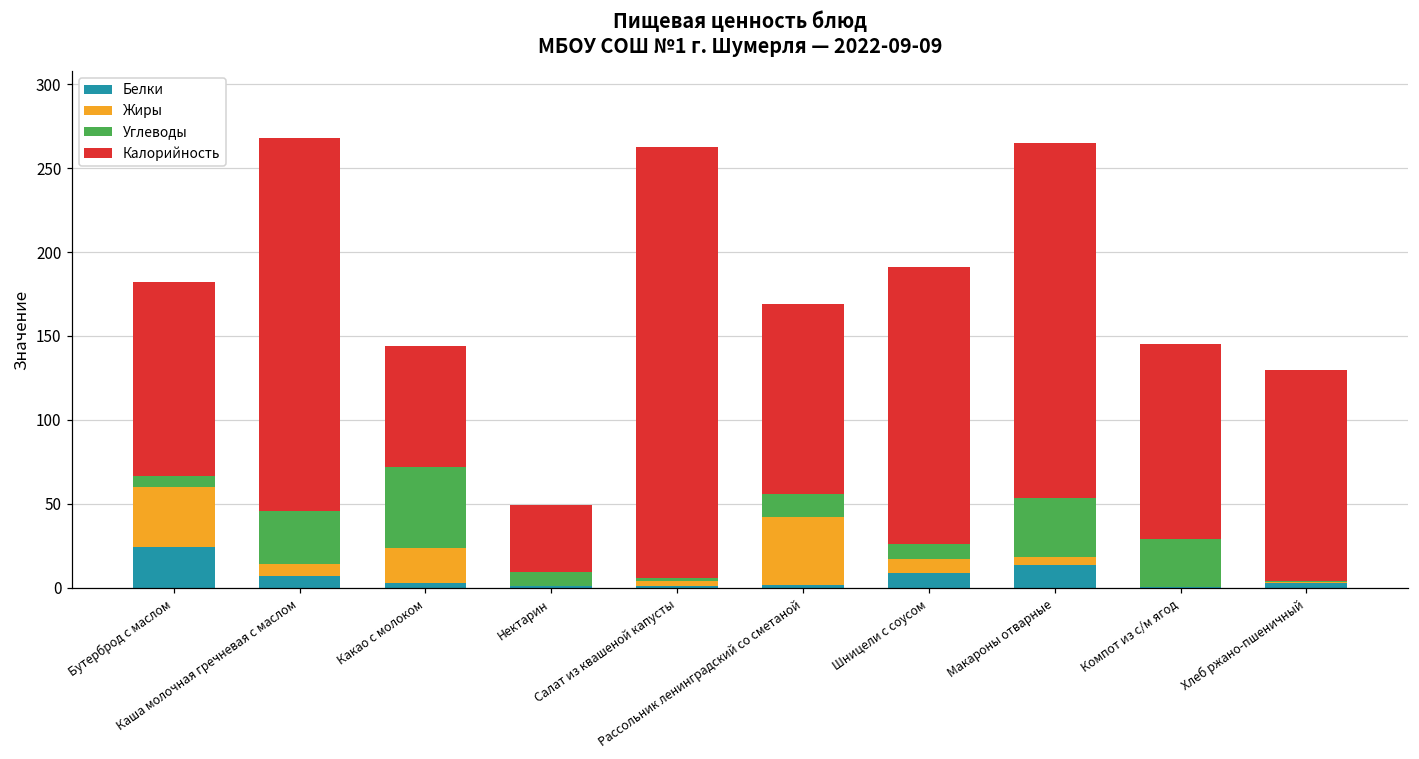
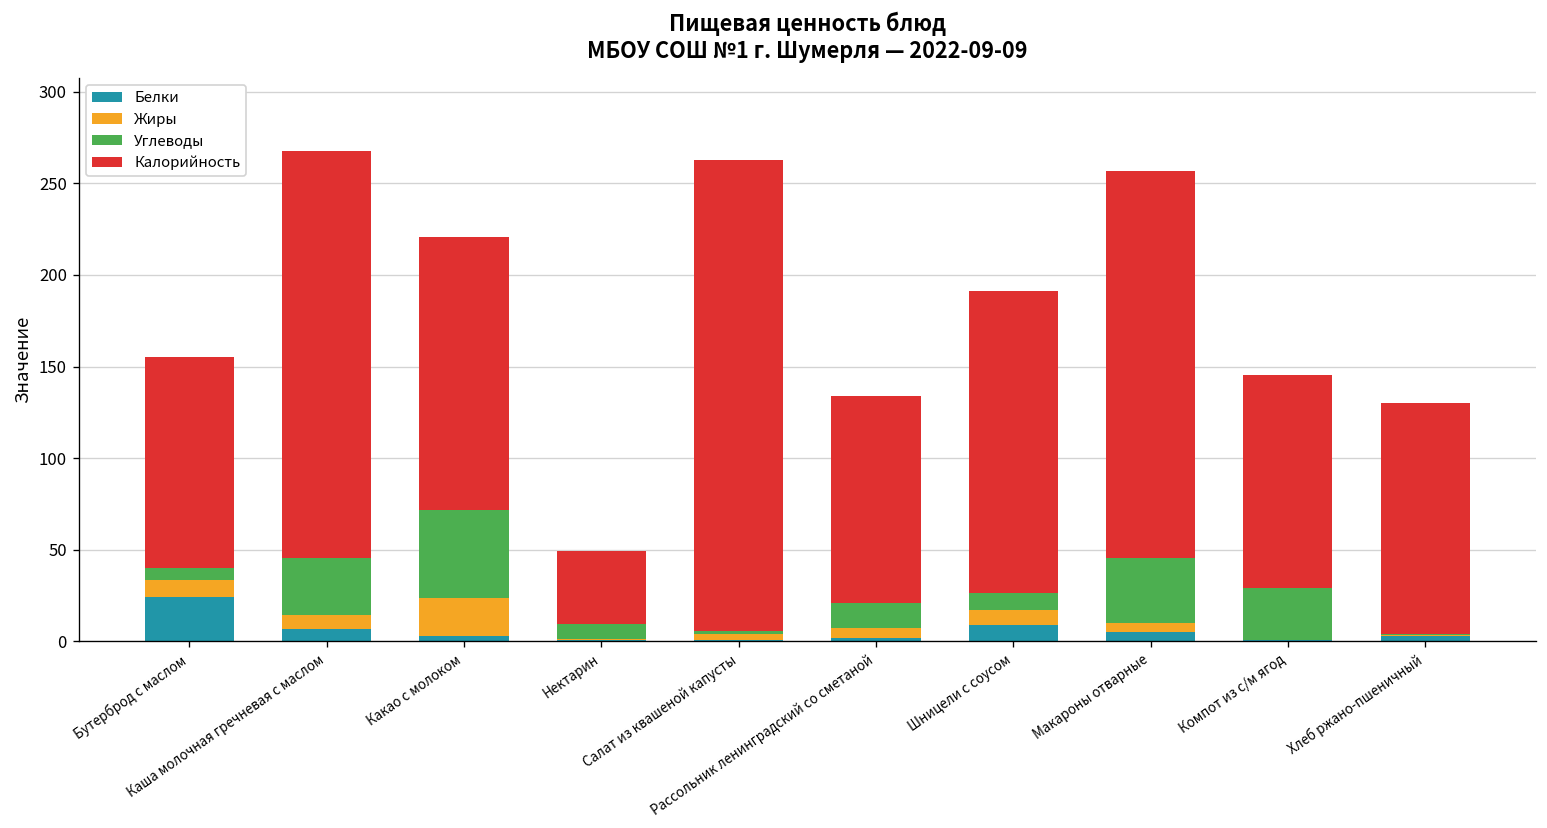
Жиры, Бутерброд с маслом: 36 -> 9
Калорийность, Какао с молоком: 72 -> 149
Жиры, Рассольник ленинградский со сметаной: 40 -> 5
Белки, Макароны отварные: 13 -> 5
